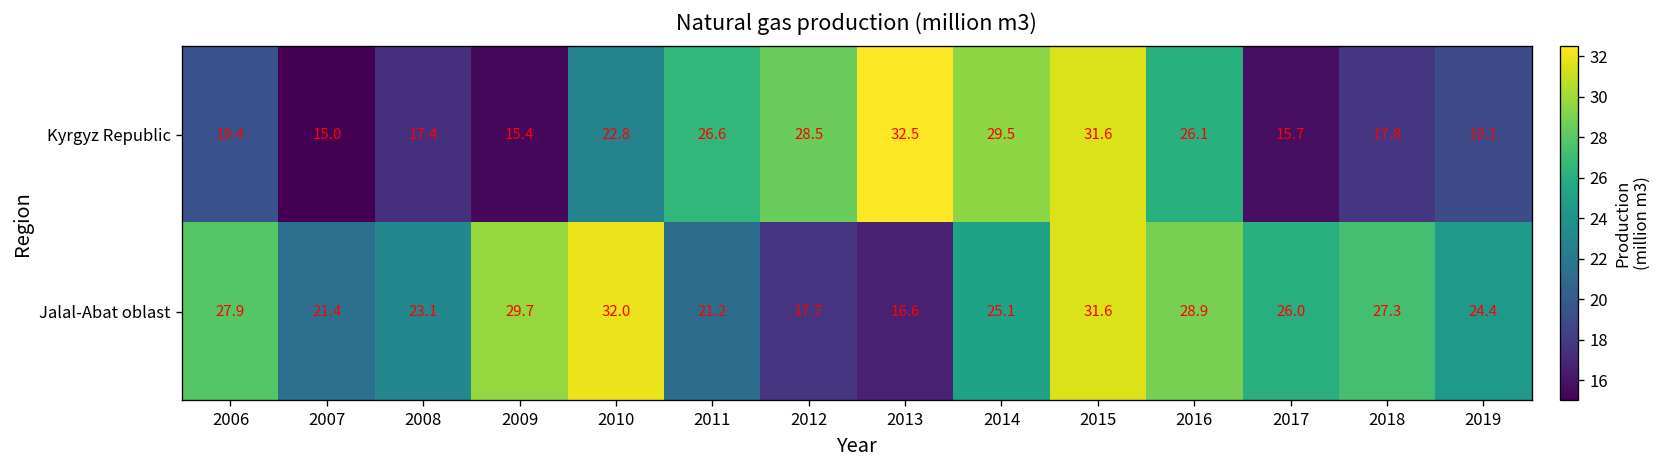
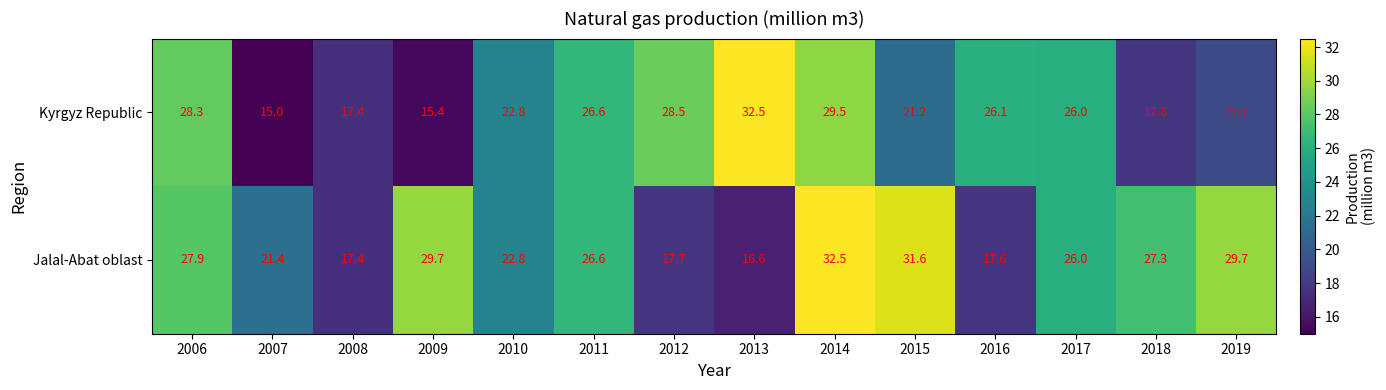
Kyrgyz Republic, 2006: 19.4 -> 28.3
Kyrgyz Republic, 2015: 31.6 -> 21.2
Kyrgyz Republic, 2017: 15.7 -> 26.0
Jalal-Abat oblast, 2008: 23.1 -> 17.4
Jalal-Abat oblast, 2010: 32.0 -> 22.8
Jalal-Abat oblast, 2011: 21.2 -> 26.6
Jalal-Abat oblast, 2014: 25.1 -> 32.5
Jalal-Abat oblast, 2016: 28.9 -> 17.6
Jalal-Abat oblast, 2019: 24.4 -> 29.7
